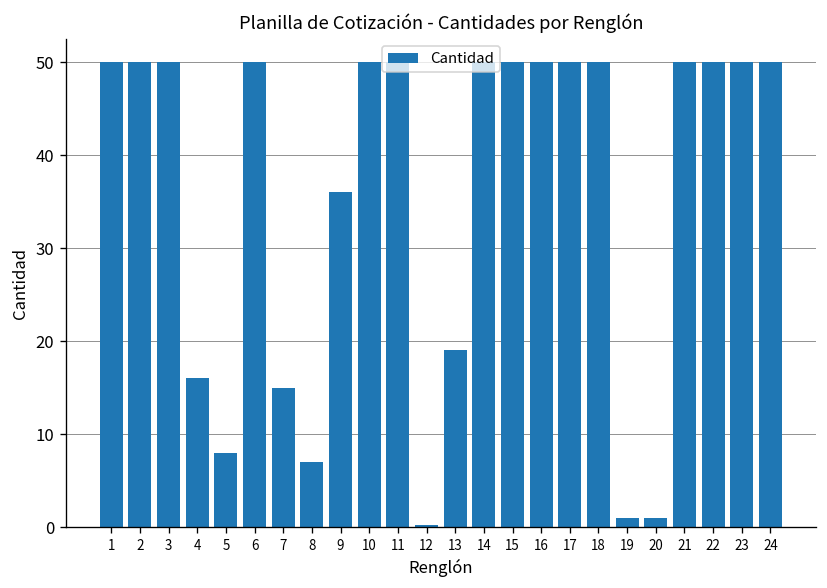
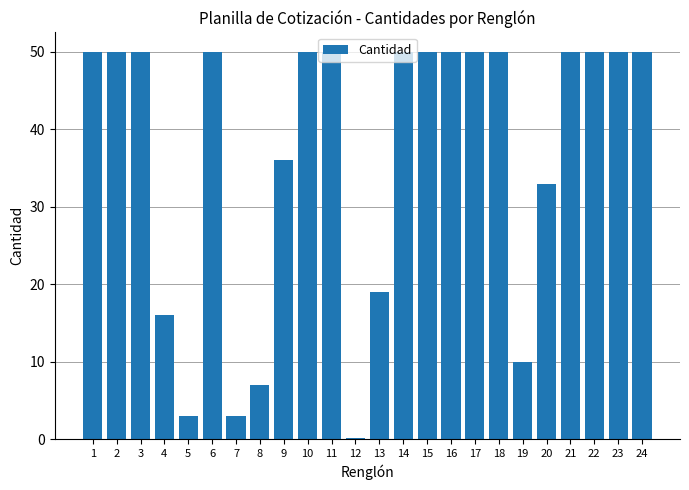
5: 8 -> 3
7: 15 -> 3
19: 1 -> 10
20: 1 -> 33
